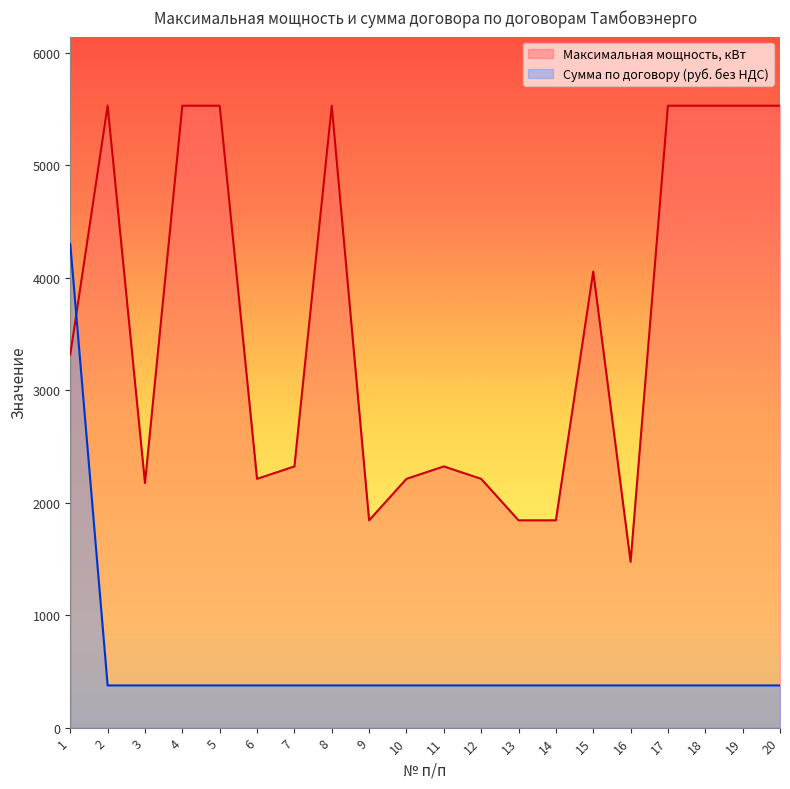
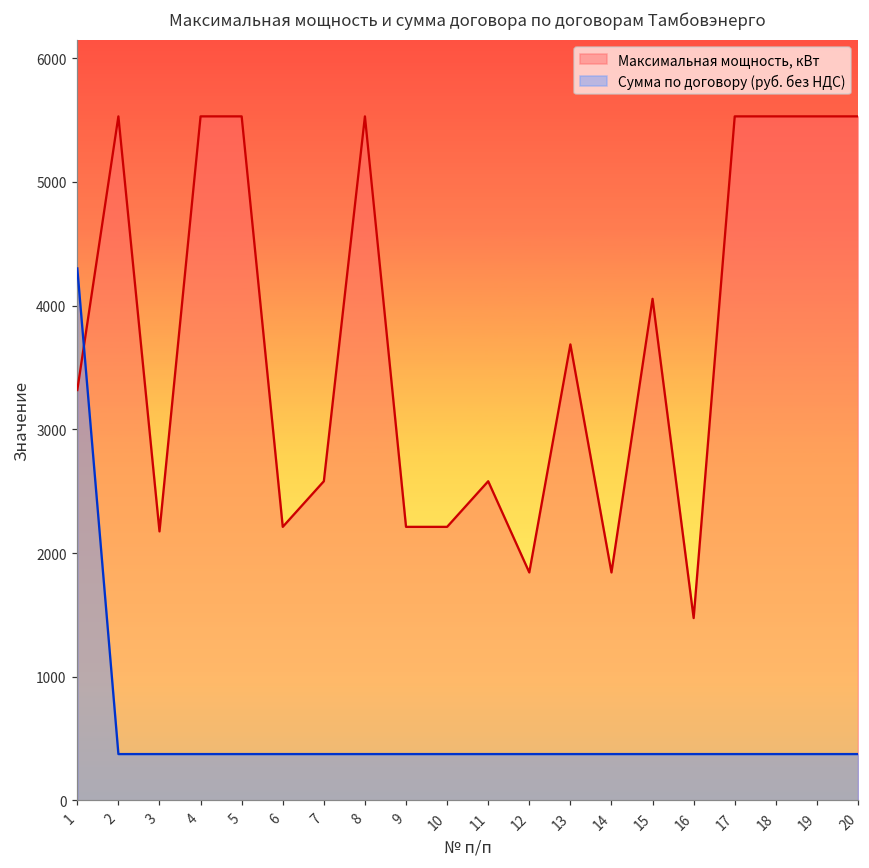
Максимальная мощность, кВт, 7: 2320 -> 2580
Максимальная мощность, кВт, 9: 1840 -> 2210
Максимальная мощность, кВт, 11: 2320 -> 2580
Максимальная мощность, кВт, 12: 2210 -> 1840
Максимальная мощность, кВт, 13: 1840 -> 3690
